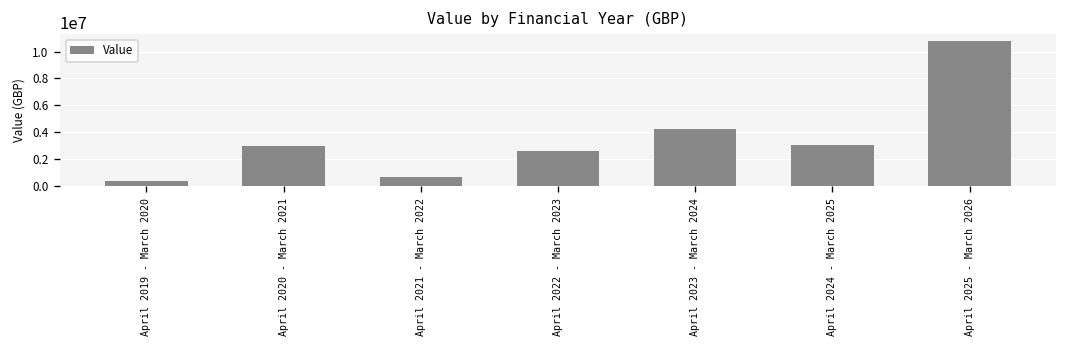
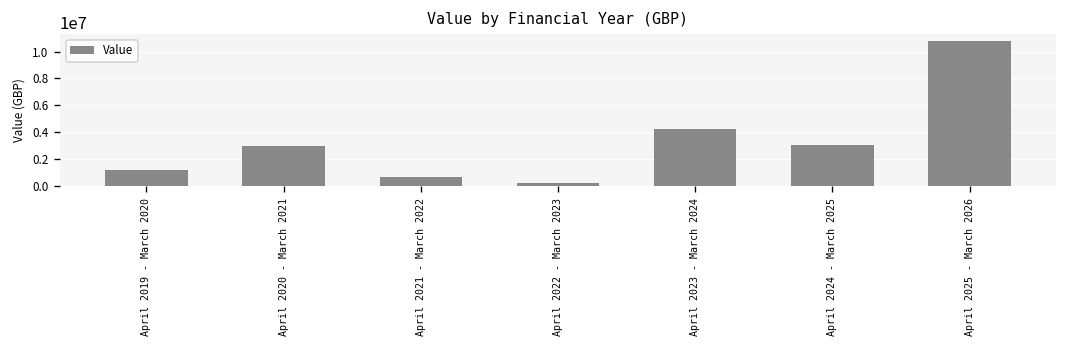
April 2019 - March 2020: 400000 -> 1200000
April 2022 - March 2023: 2600000 -> 300000
